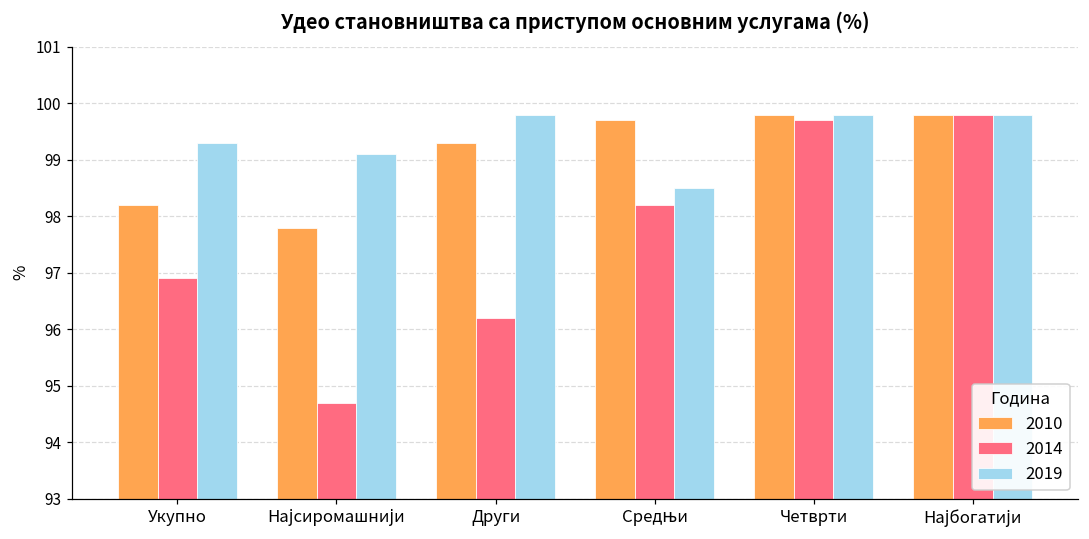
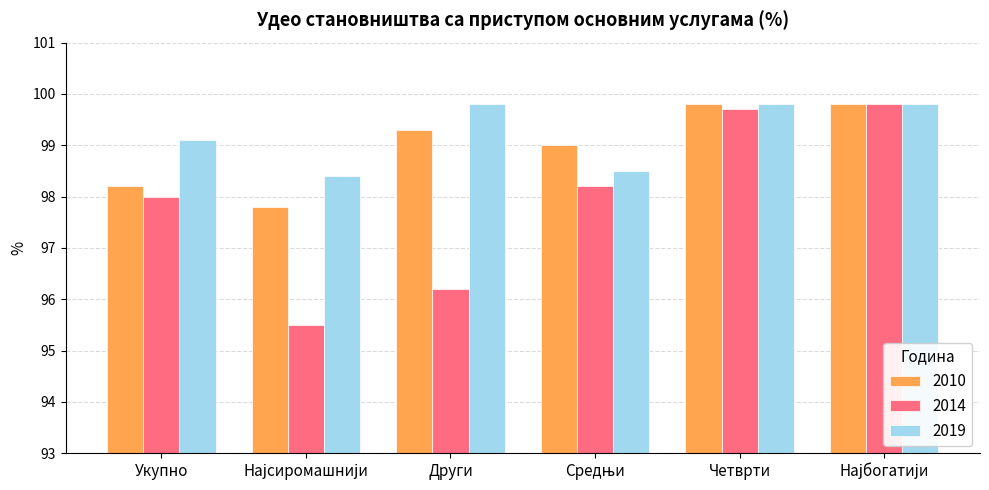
2014, Укупно: 96.9 -> 98.0
2019, Укупно: 99.3 -> 99.1
2014, Најсиромашнији: 94.7 -> 95.5
2019, Најсиромашнији: 99.1 -> 98.4
2010, Средњи: 99.7 -> 99.0
